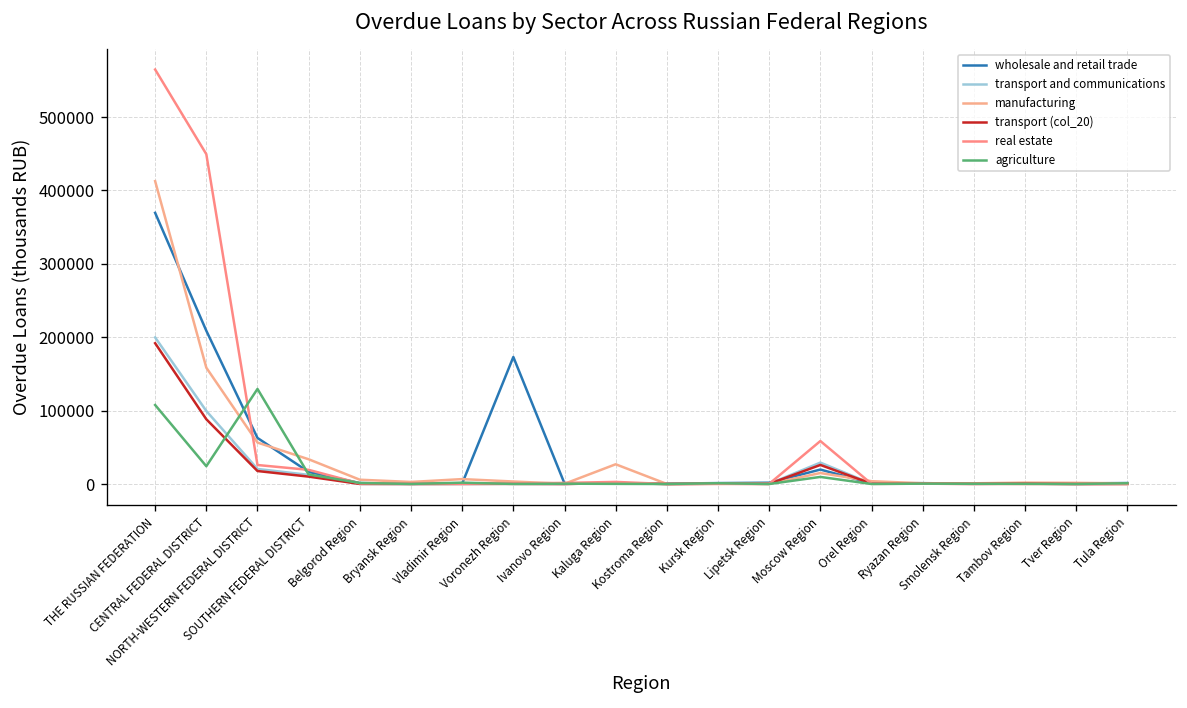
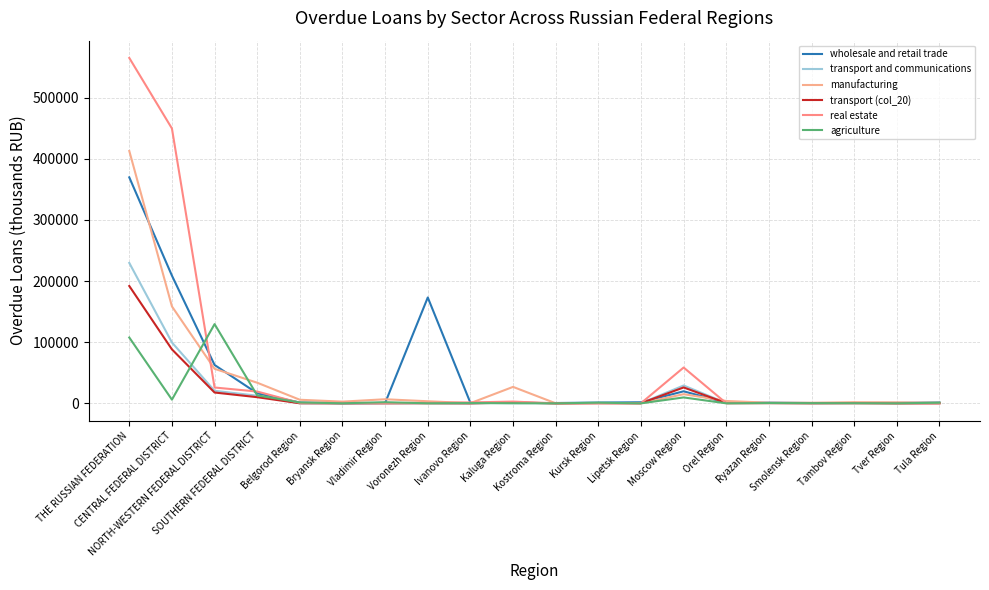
transport and communications, THE RUSSIAN FEDERATION: 200000 -> 230000
agriculture, CENTRAL FEDERAL DISTRICT: 20000 -> 10000
